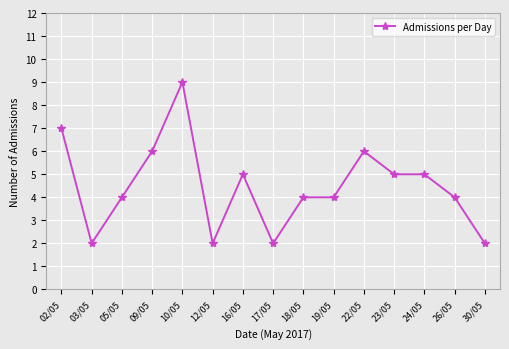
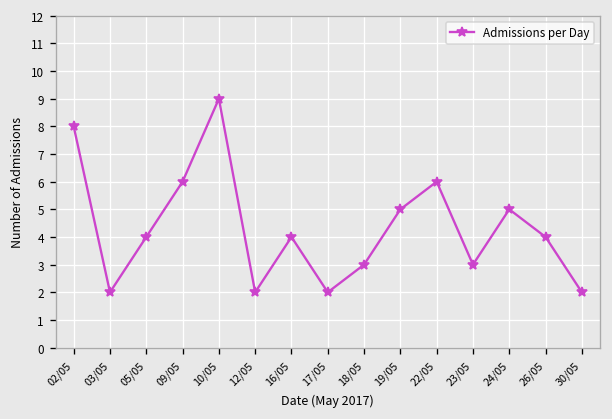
02/05: 7 -> 8
16/05: 5 -> 4
18/05: 4 -> 3
19/05: 4 -> 5
23/05: 5 -> 3
